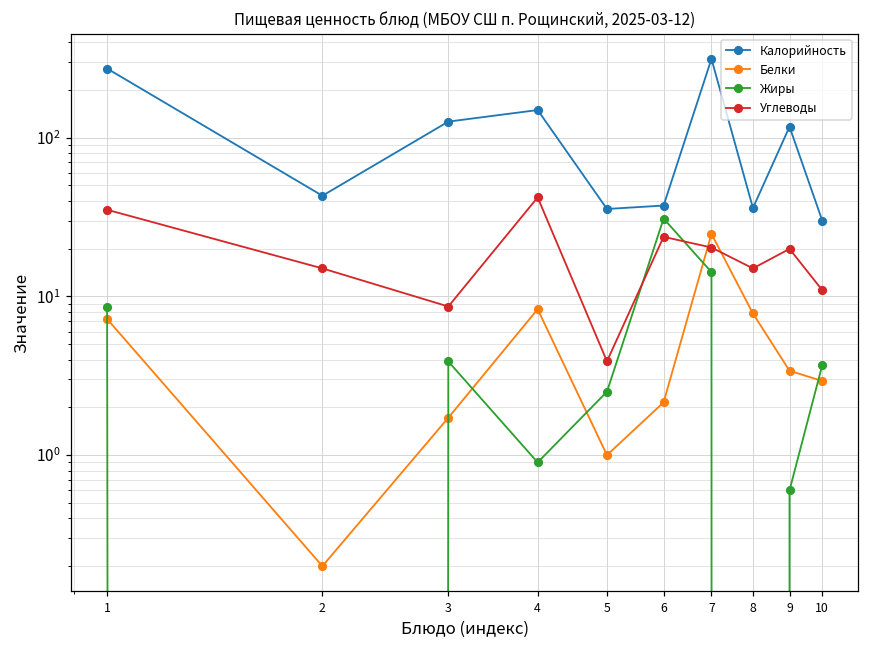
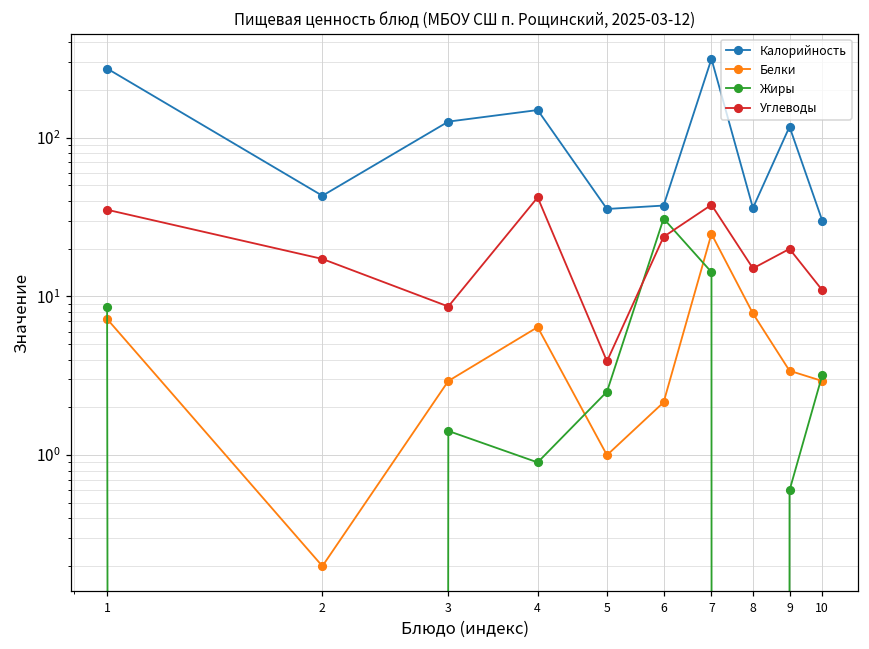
Углеводы, 2: 15 -> 17
Белки, 3: 1.7 -> 2.9
Жиры, 3: 3.9 -> 1.4
Белки, 4: 8 -> 6
Углеводы, 7: 20 -> 38
Жиры, 10: 3.7 -> 3.2
